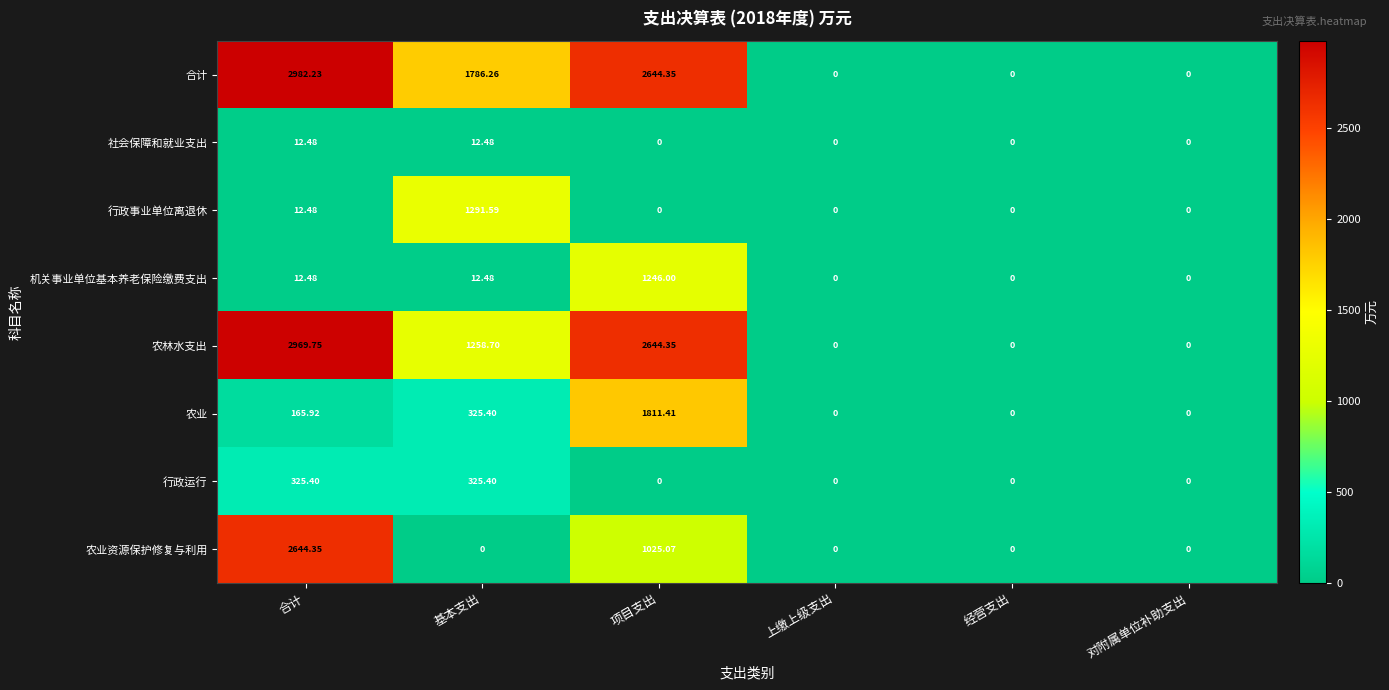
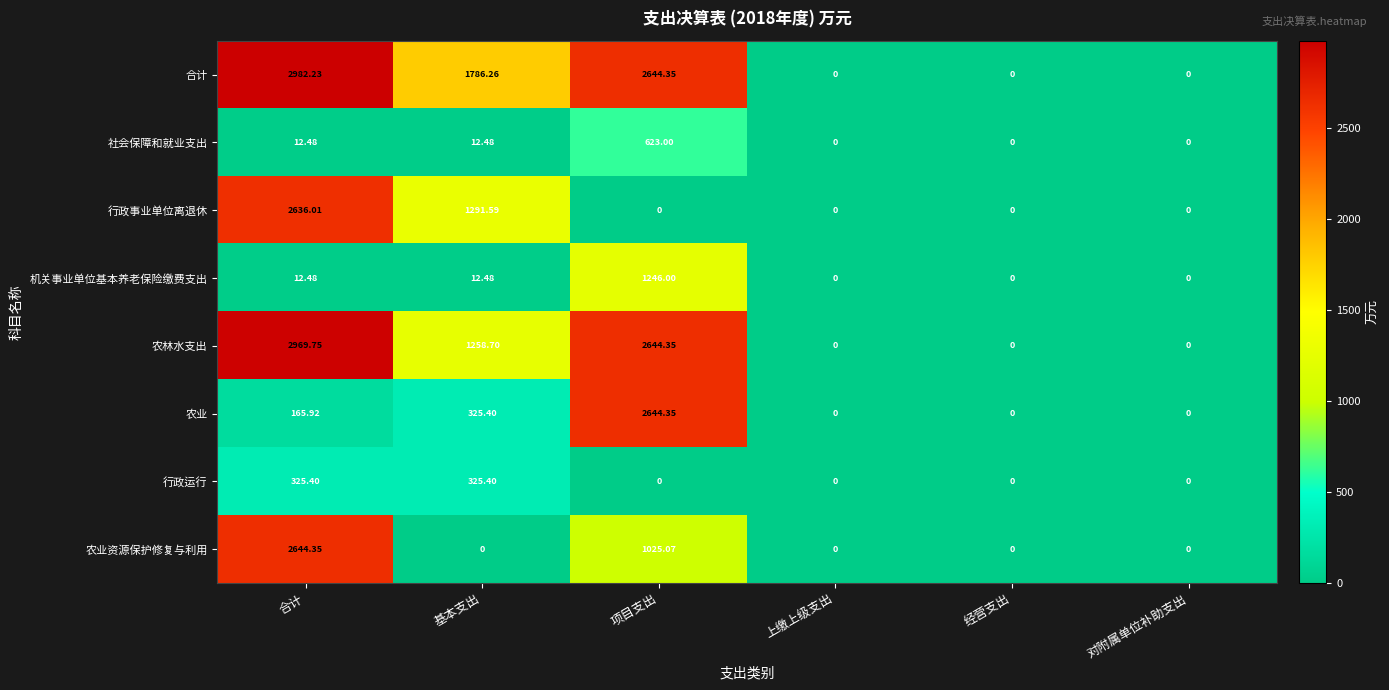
社会保障和就业支出, 项目支出: 0 -> 623.00
行政事业单位离退休, 合计: 12.48 -> 2636.01
农业, 项目支出: 1811.41 -> 2644.35
